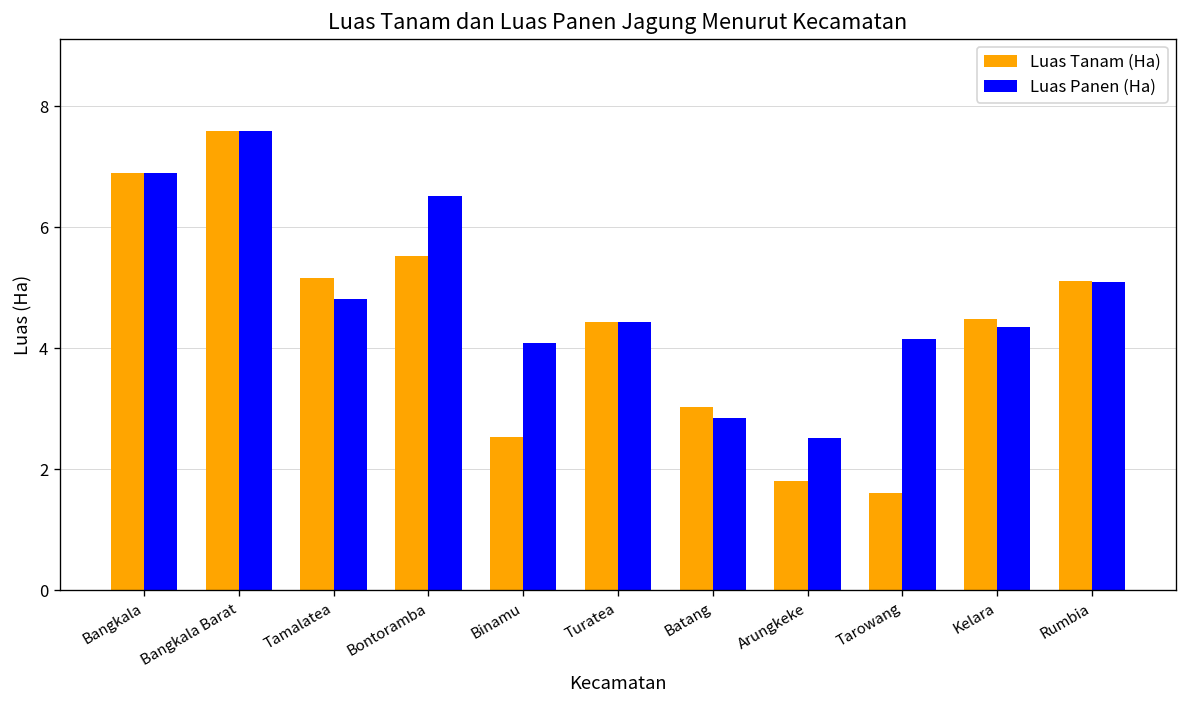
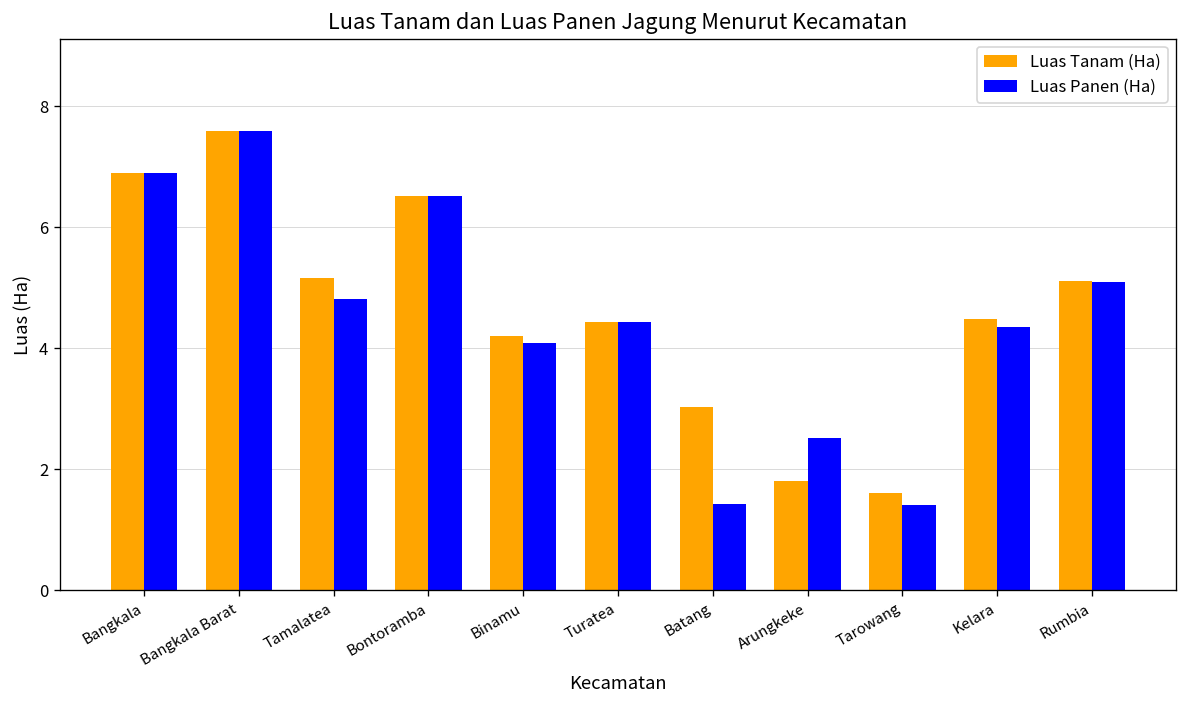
Luas Tanam (Ha), Bontoramba: 5.5 -> 6.5
Luas Tanam (Ha), Binamu: 2.5 -> 4.2
Luas Panen (Ha), Batang: 2.8 -> 1.4
Luas Panen (Ha), Tarowang: 4.2 -> 1.4
